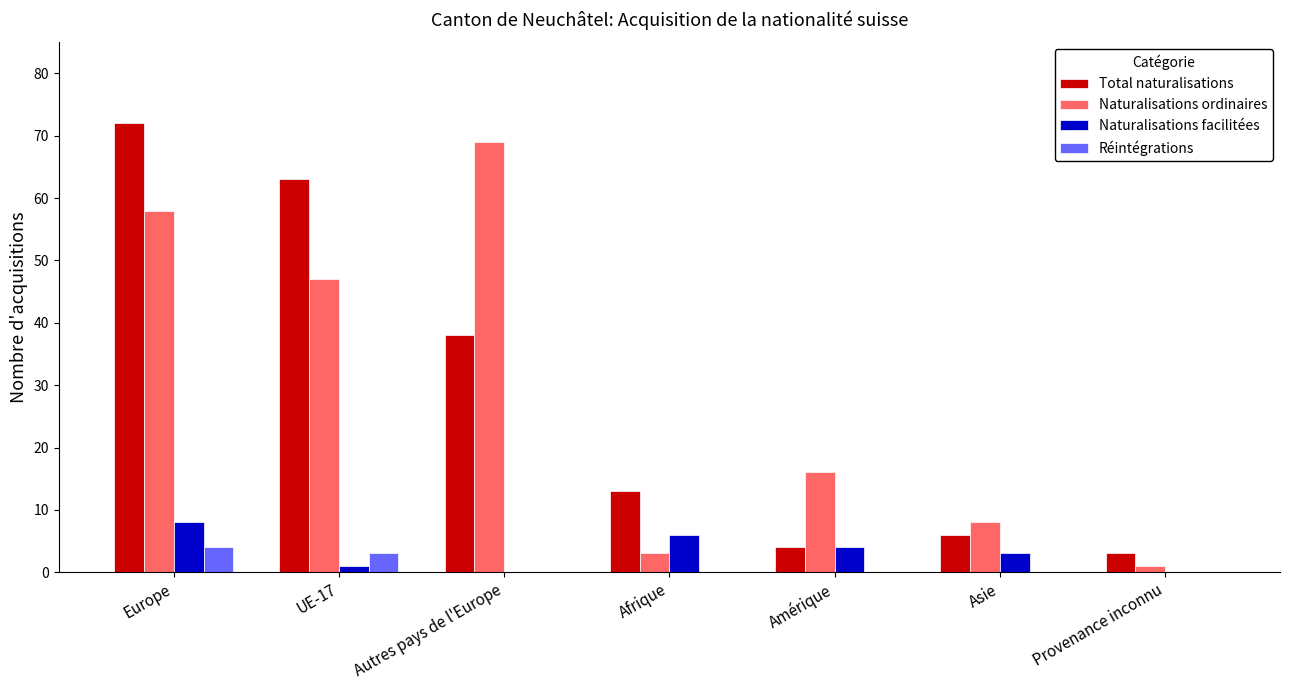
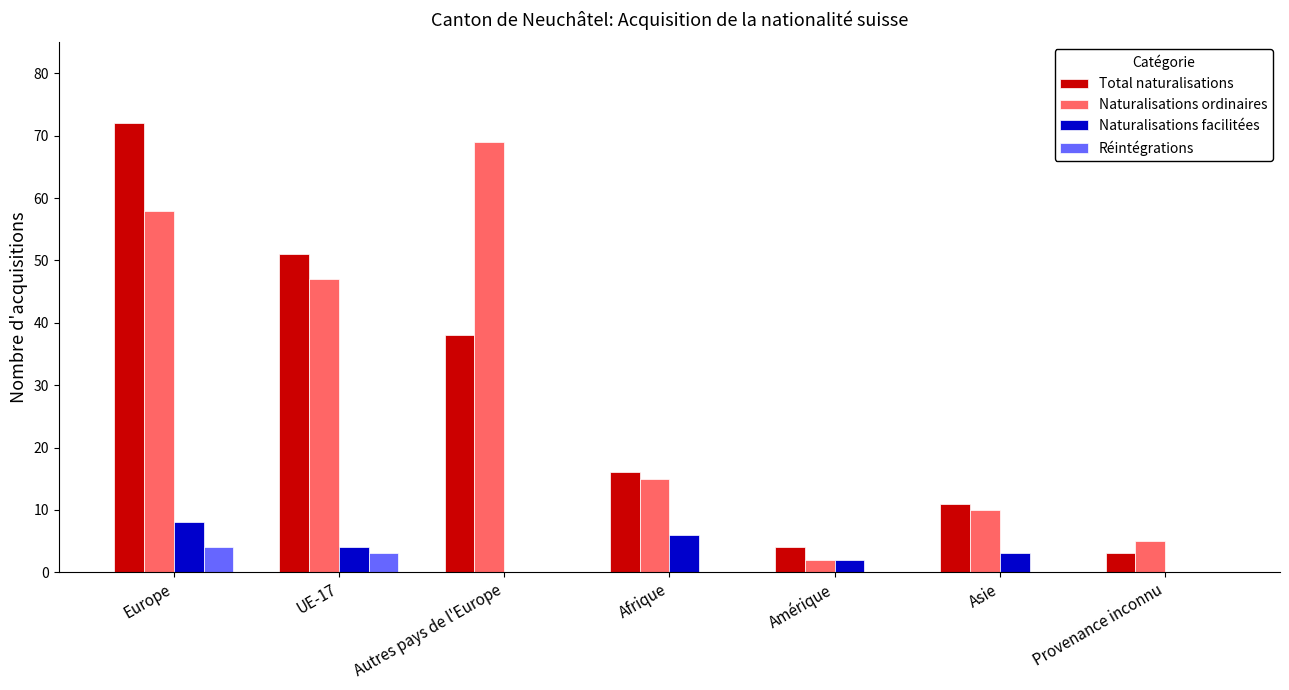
Total naturalisations, UE-17: 63 -> 51
Naturalisations facilitées, UE-17: 1 -> 4
Total naturalisations, Afrique: 13 -> 16
Naturalisations ordinaires, Afrique: 3 -> 15
Naturalisations ordinaires, Amérique: 16 -> 2
Naturalisations facilitées, Amérique: 4 -> 2
Total naturalisations, Asie: 6 -> 11
Naturalisations ordinaires, Asie: 8 -> 10
Naturalisations ordinaires, Provenance inconnu: 1 -> 5
